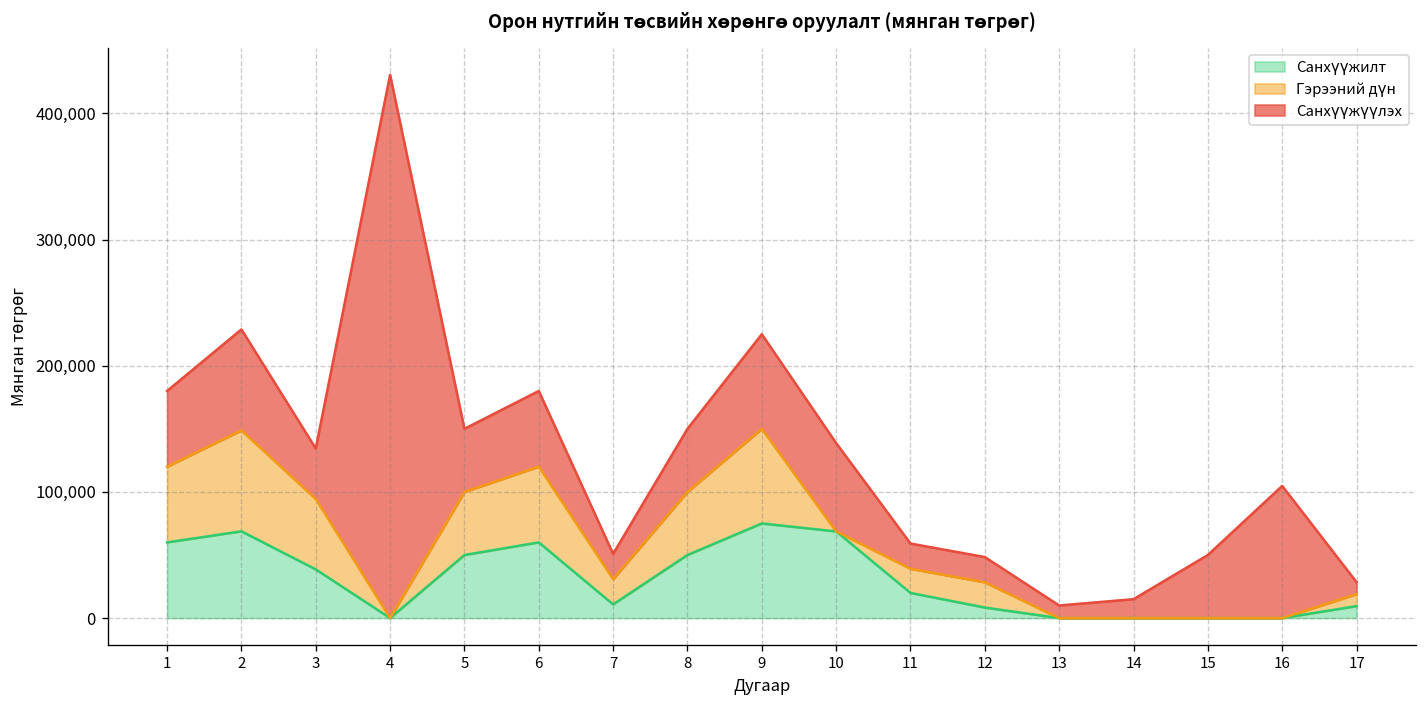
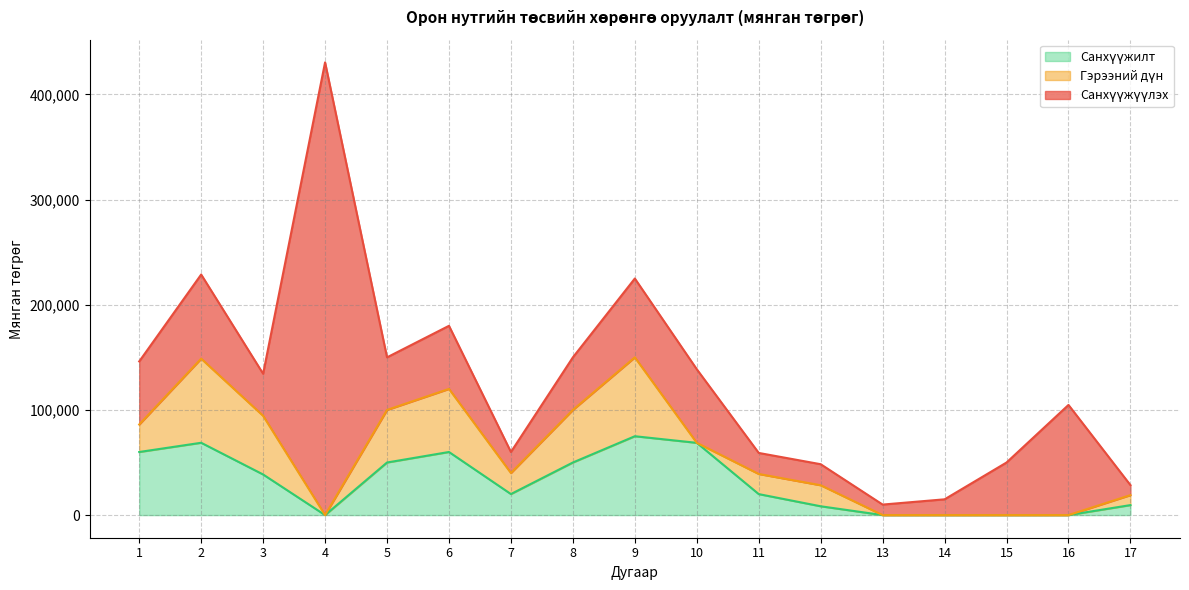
Гэрээний дүн, 1: 60,000 -> 26,000
Санхүүжилт, 7: 11,000 -> 20,000
